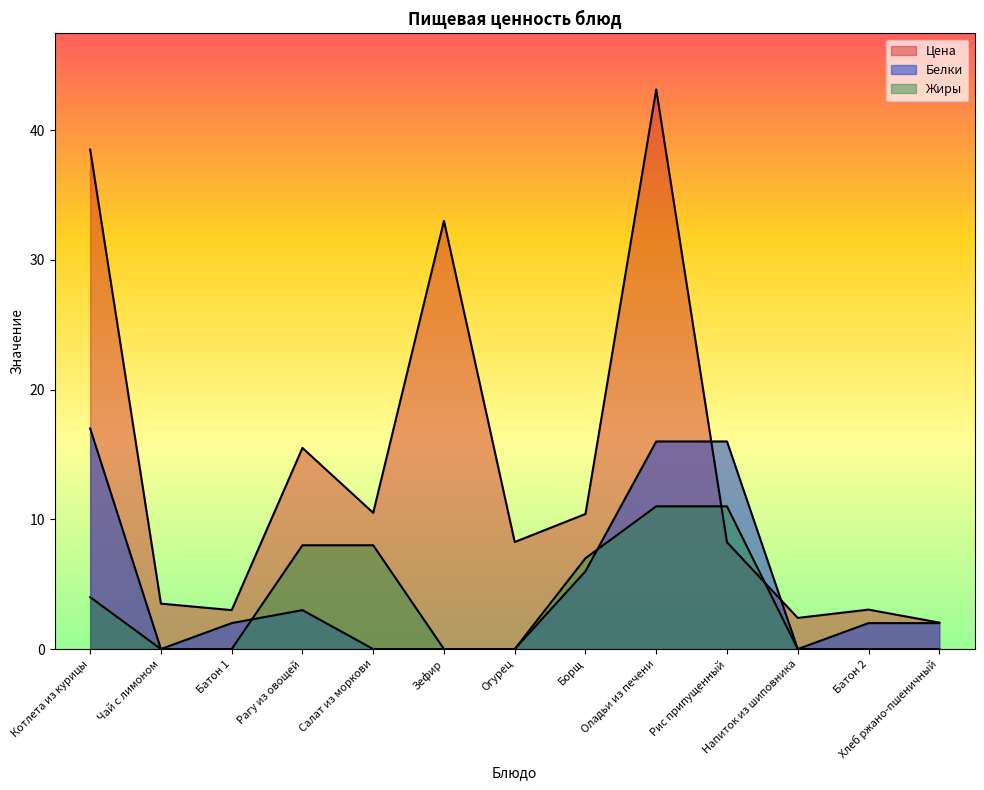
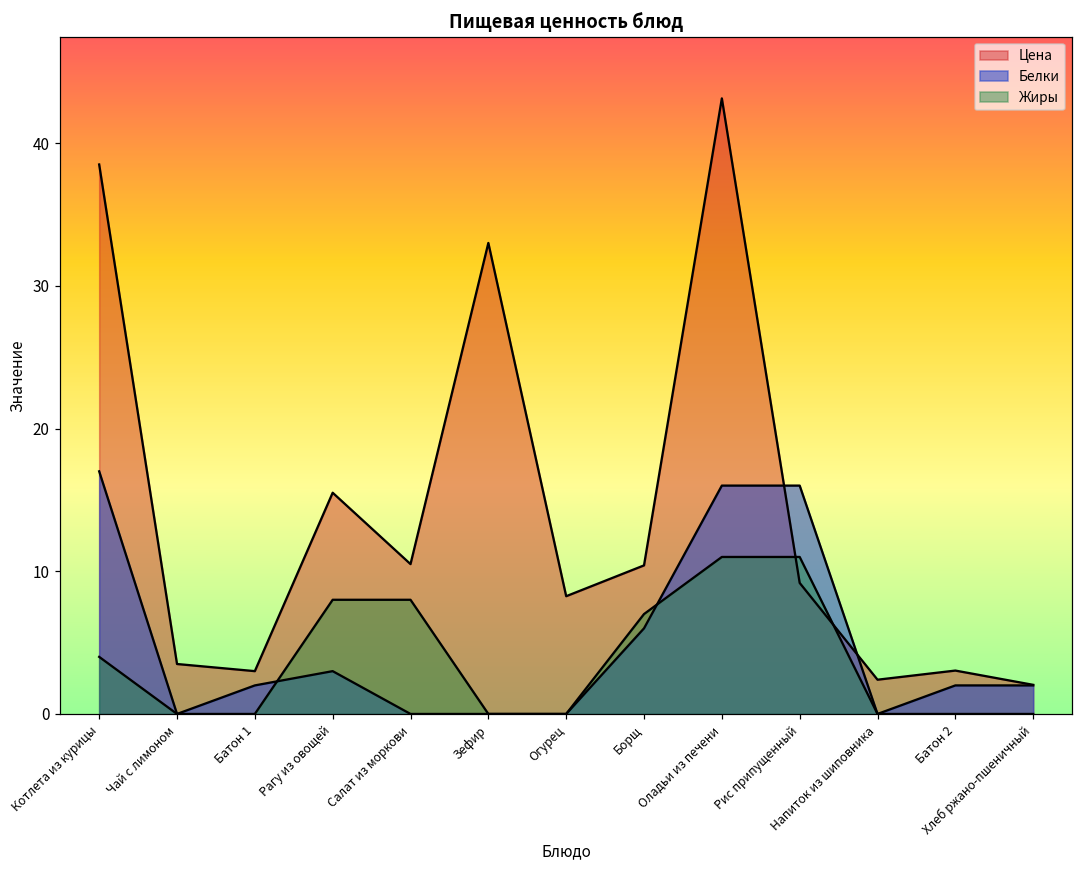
Цена, Рис припущенный: 8.2 -> 9.2
